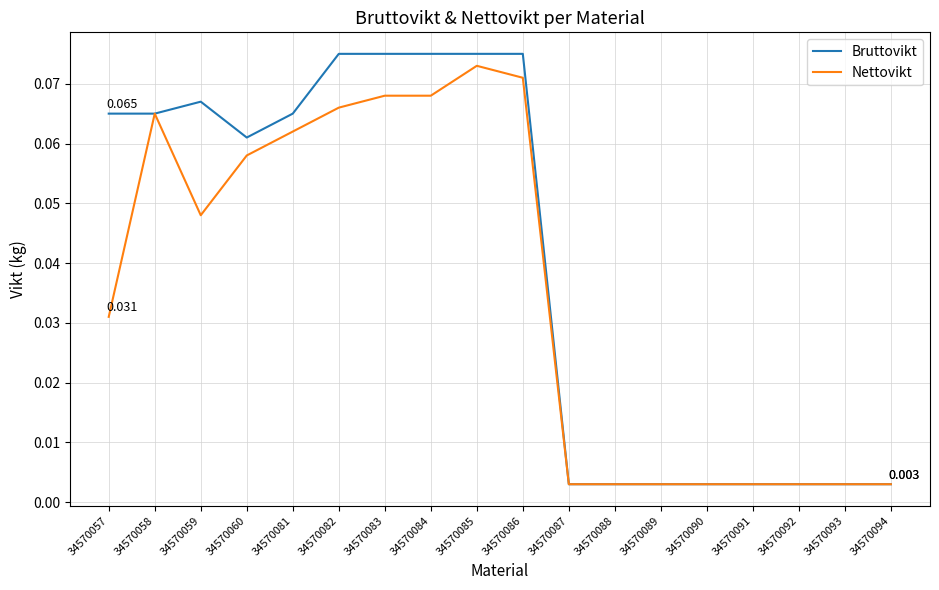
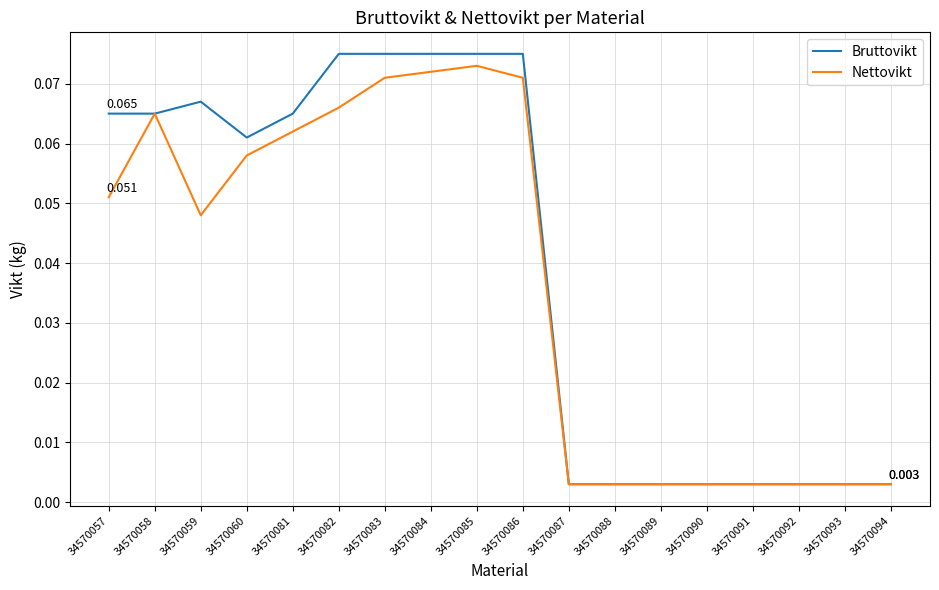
Nettovikt, 34570057: 0.031 -> 0.051
Nettovikt, 34570083: 0.068 -> 0.071
Nettovikt, 34570084: 0.068 -> 0.072
